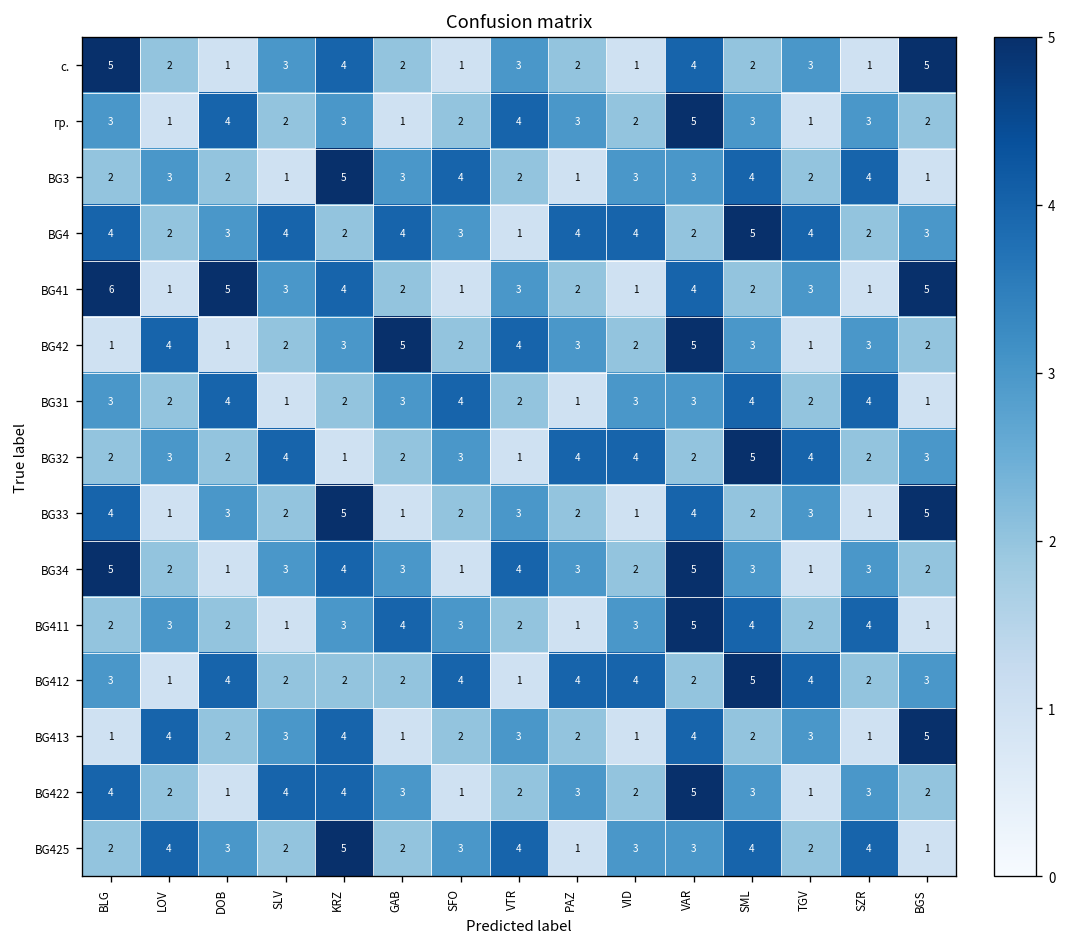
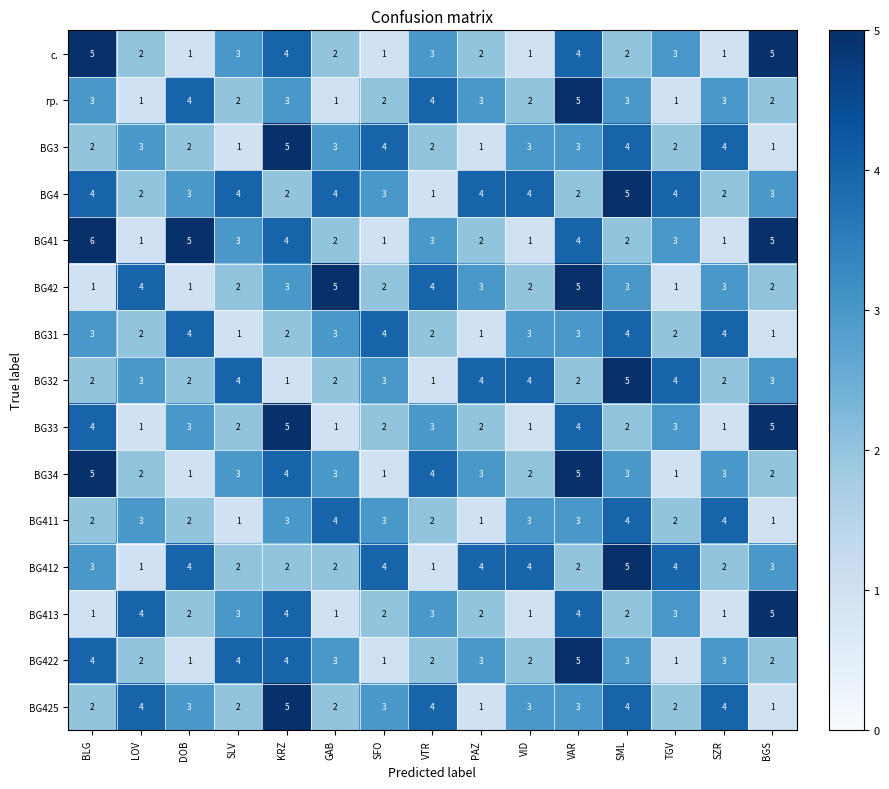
BG411, VAR: 5 -> 3
